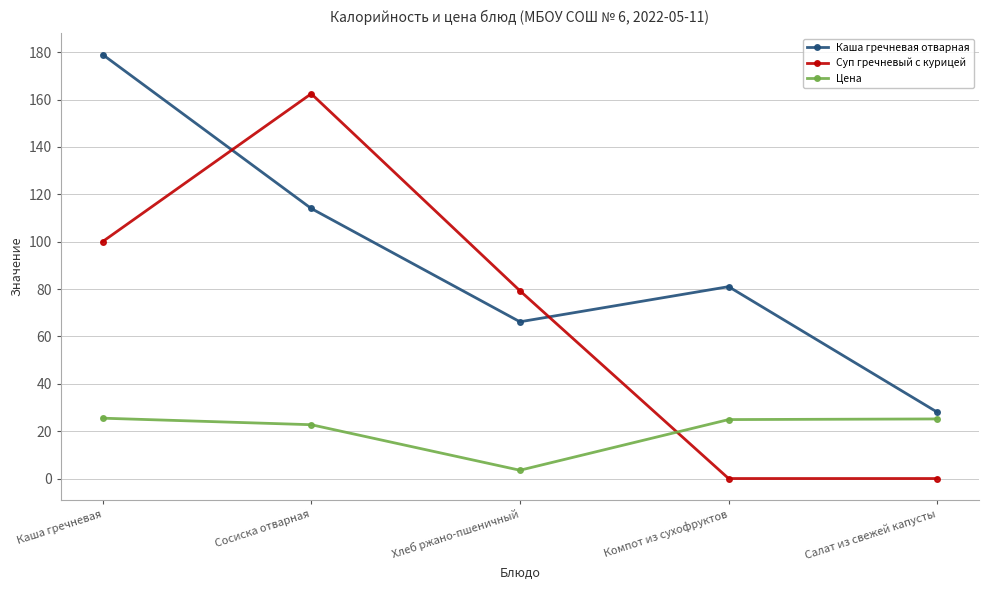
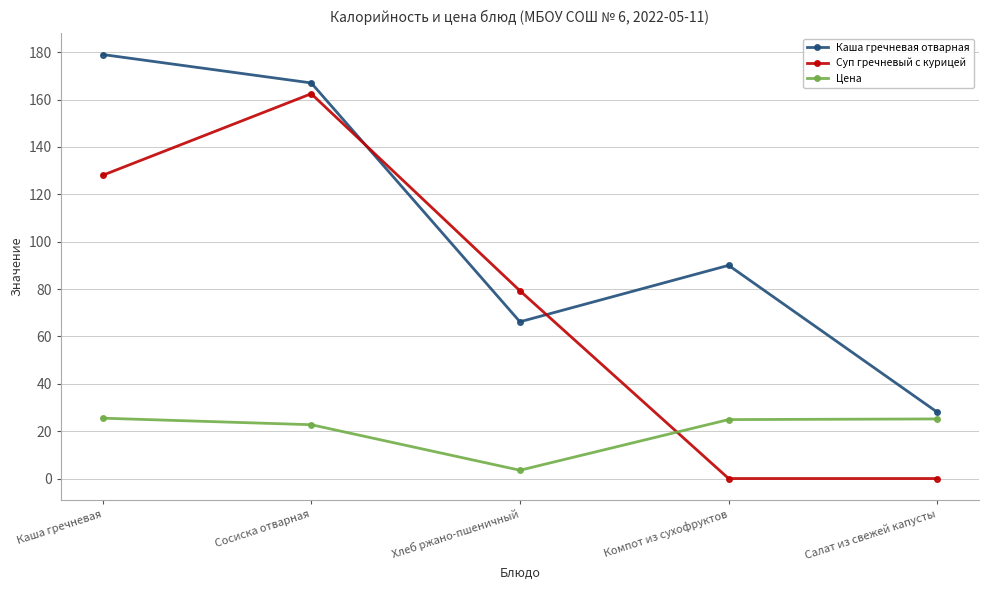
Суп гречневый с курицей, Каша гречневая: 100 -> 128
Каша гречневая отварная, Сосиска отварная: 114 -> 167
Каша гречневая отварная, Компот из сухофруктов: 81 -> 90
